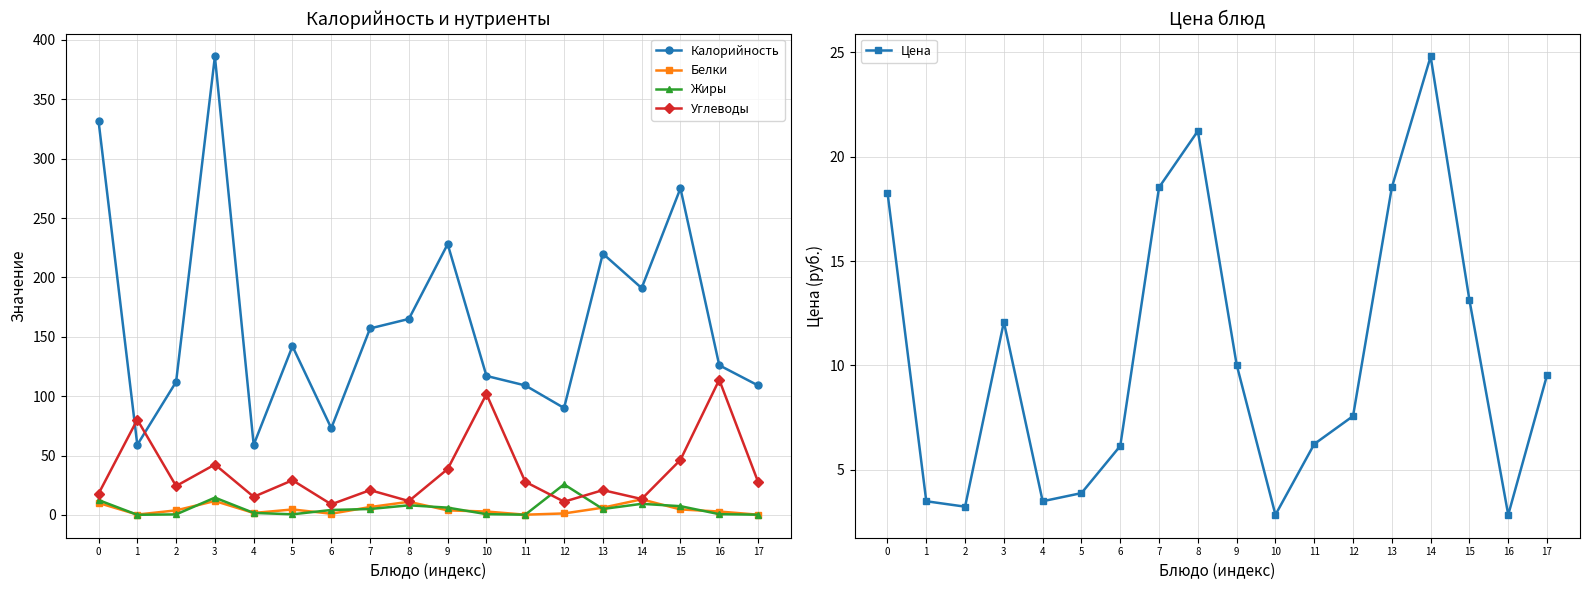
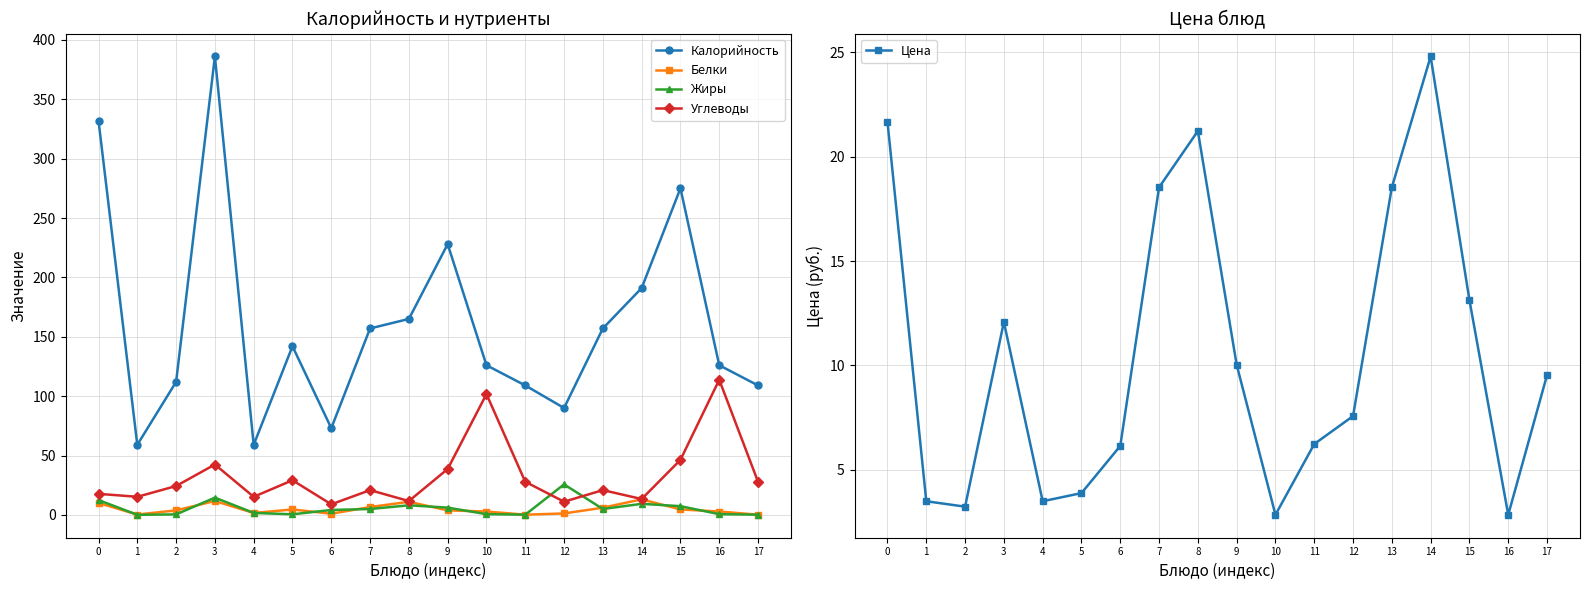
Калорийность и нутриенты, Углеводы, 1: 80 -> 15
Калорийность и нутриенты, Калорийность, 10: 117 -> 126
Калорийность и нутриенты, Калорийность, 13: 220 -> 157
Цена блюд, 0: 18.3 -> 21.7
